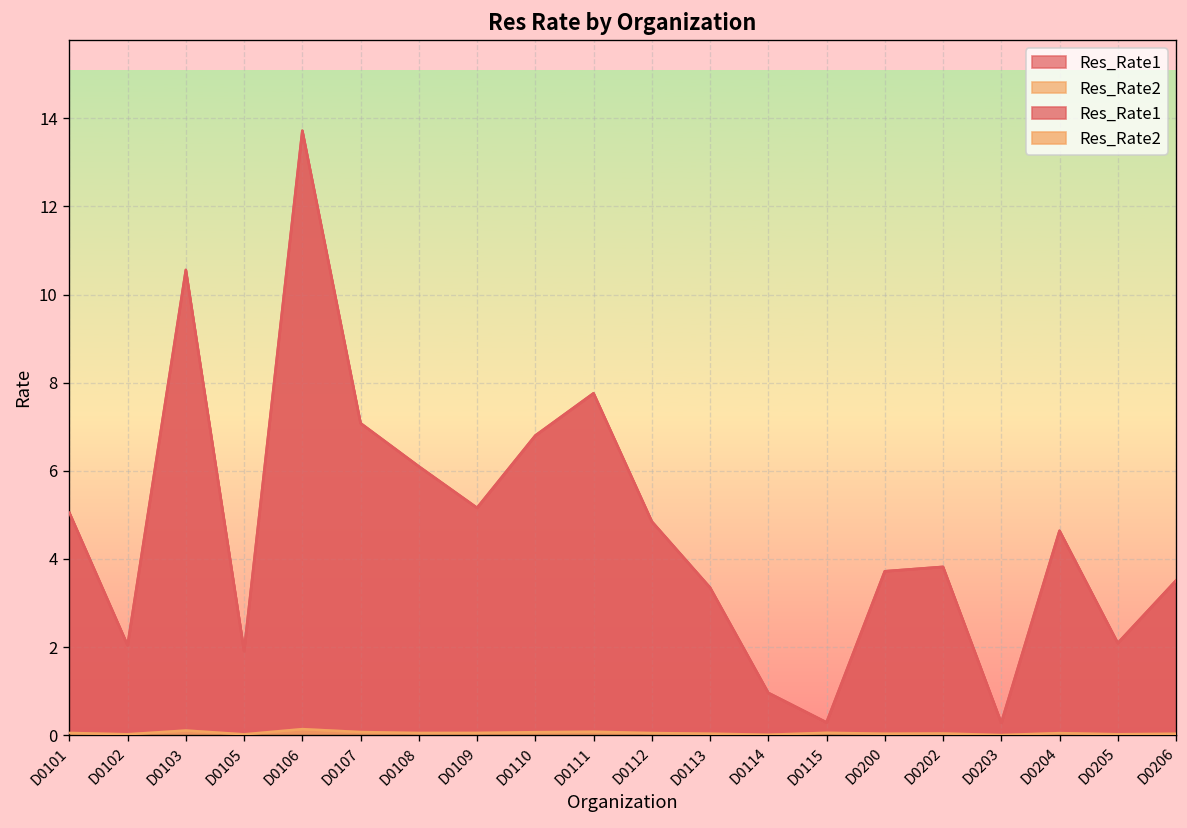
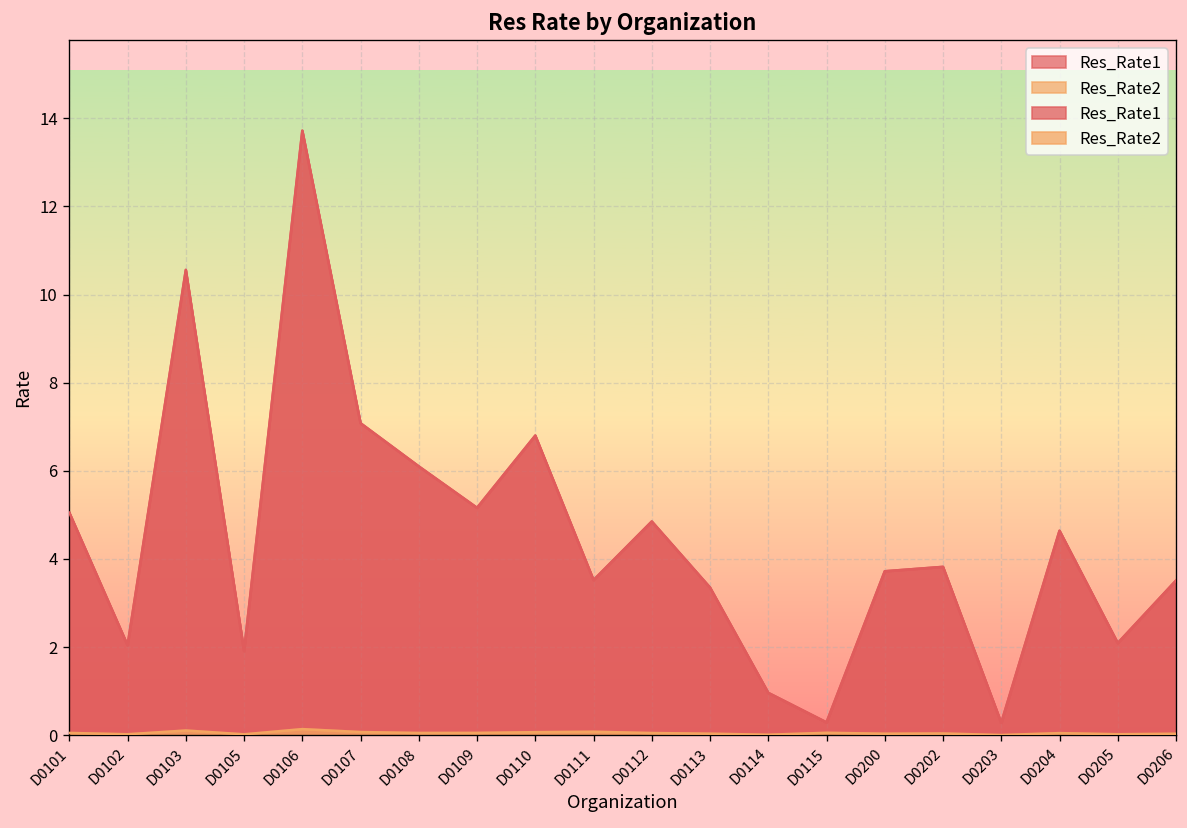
Res_Rate1, D0111: 7.8 -> 3.5
